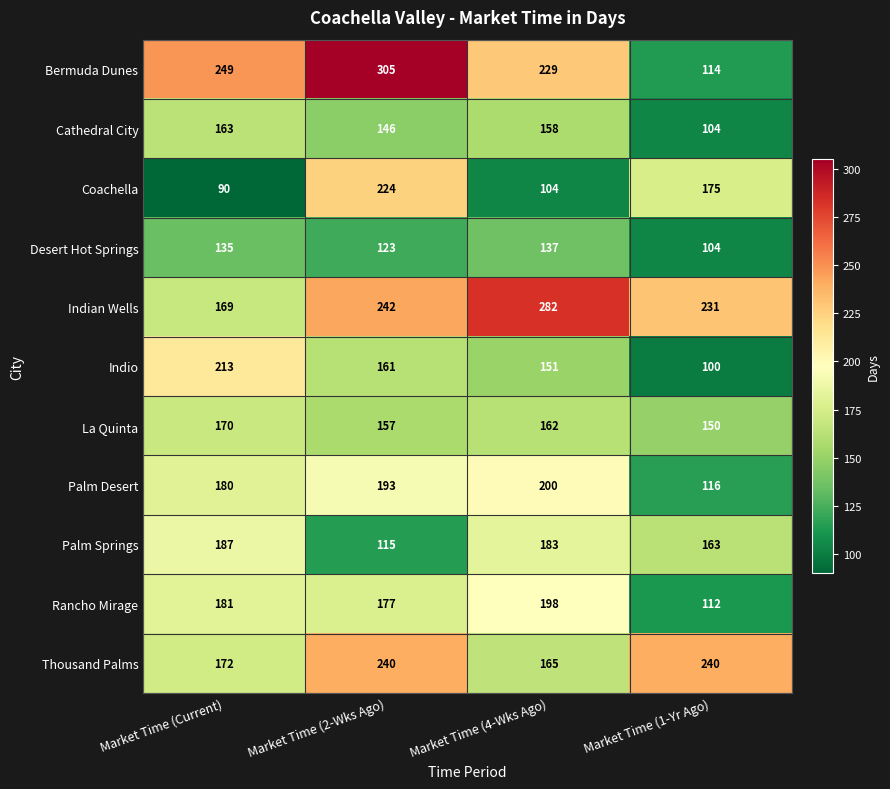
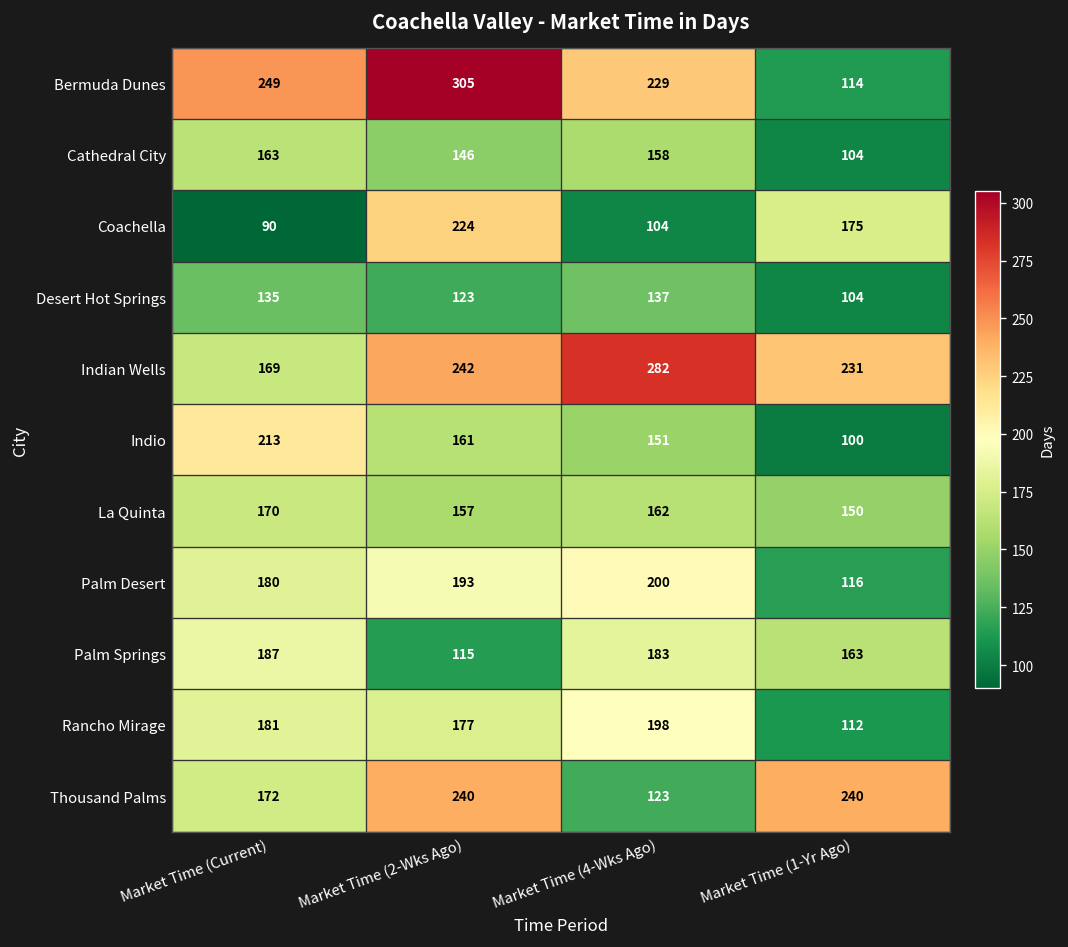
Thousand Palms, Market Time (4-Wks Ago): 165 -> 123
